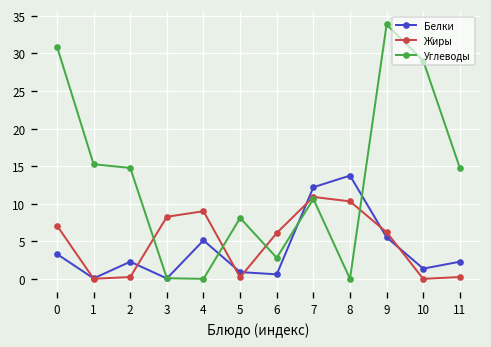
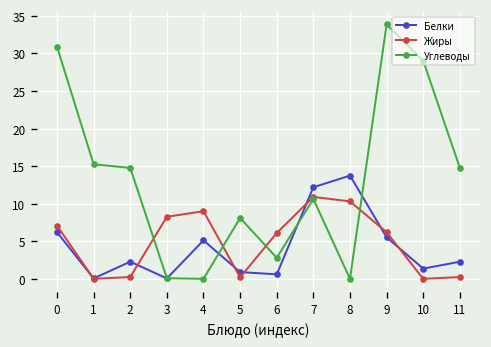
Белки, 0: 3 -> 6
